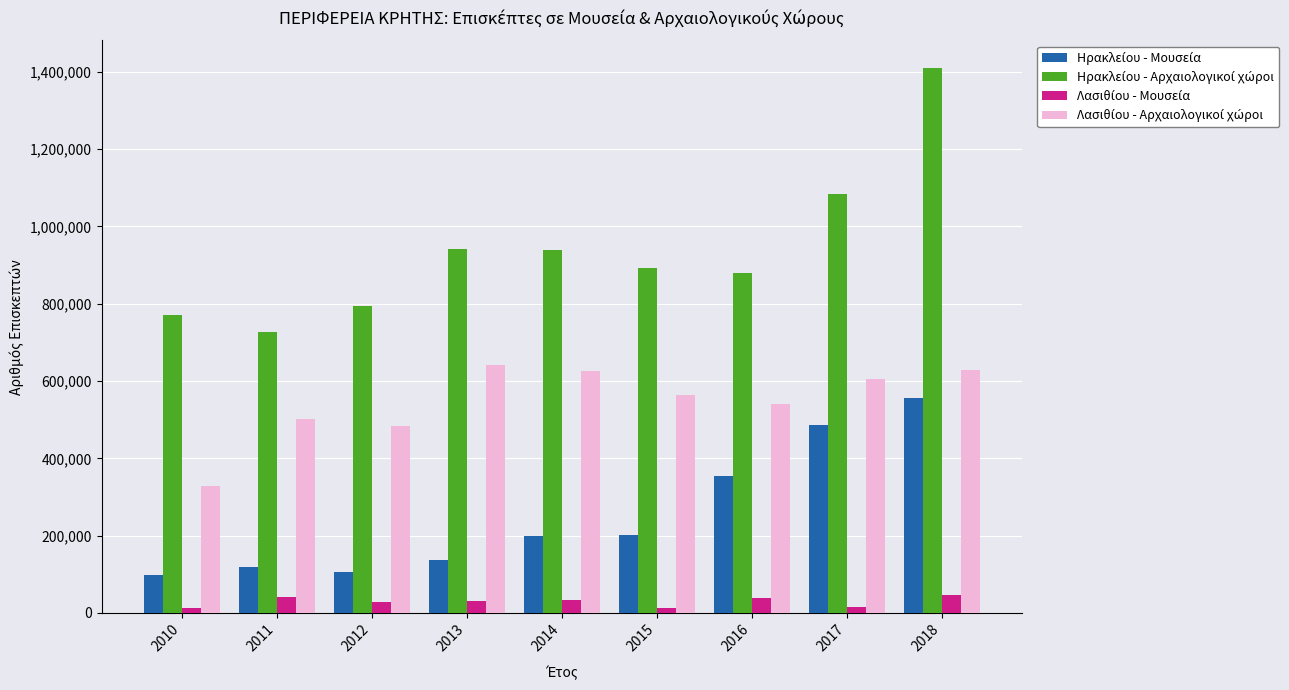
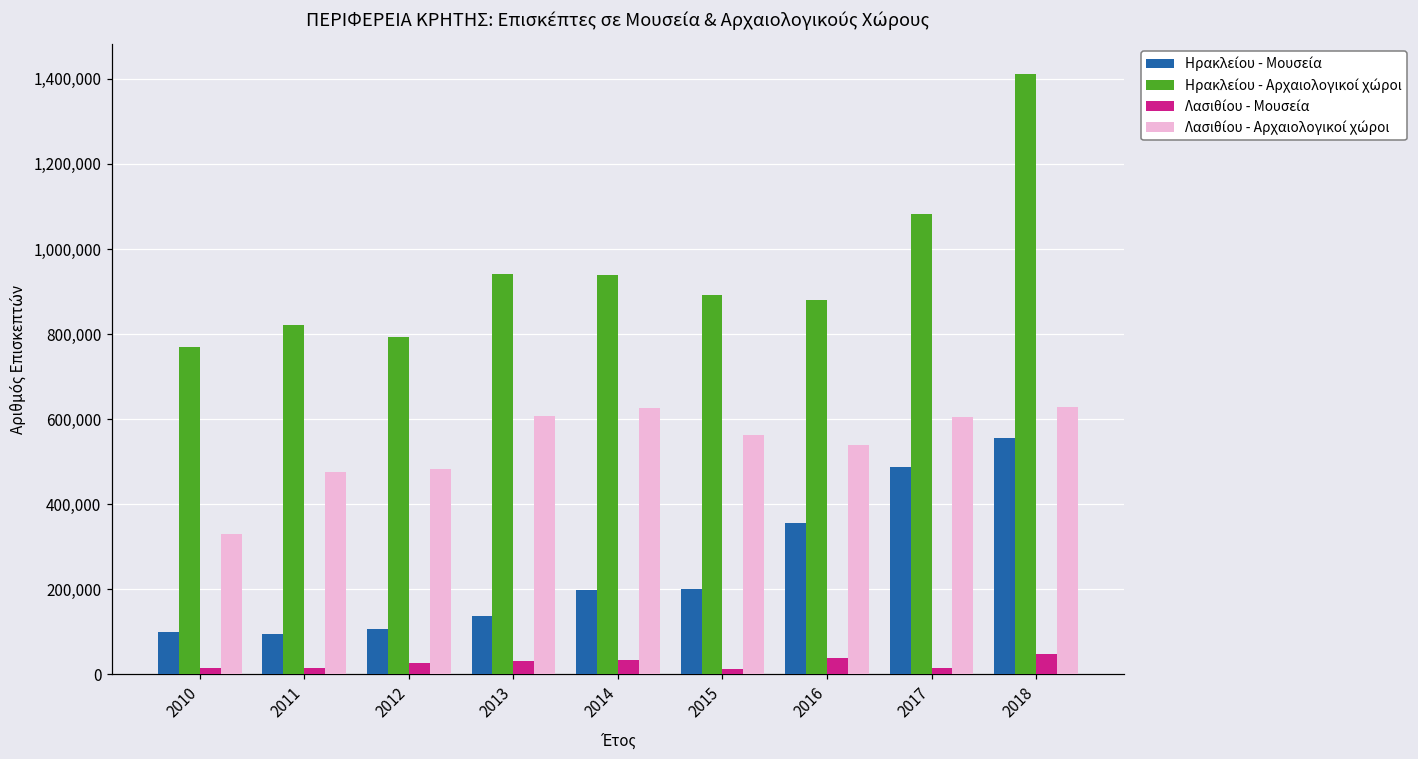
Ηρακλείου - Μουσεία, 2011: 120,000 -> 90,000
Ηρακλείου - Αρχαιολογικοί χώροι, 2011: 730,000 -> 820,000
Λασιθίου - Μουσεία, 2011: 40,000 -> 10,000
Λασιθίου - Αρχαιολογικοί χώροι, 2011: 500,000 -> 480,000
Λασιθίου - Αρχαιολογικοί χώροι, 2013: 640,000 -> 610,000
